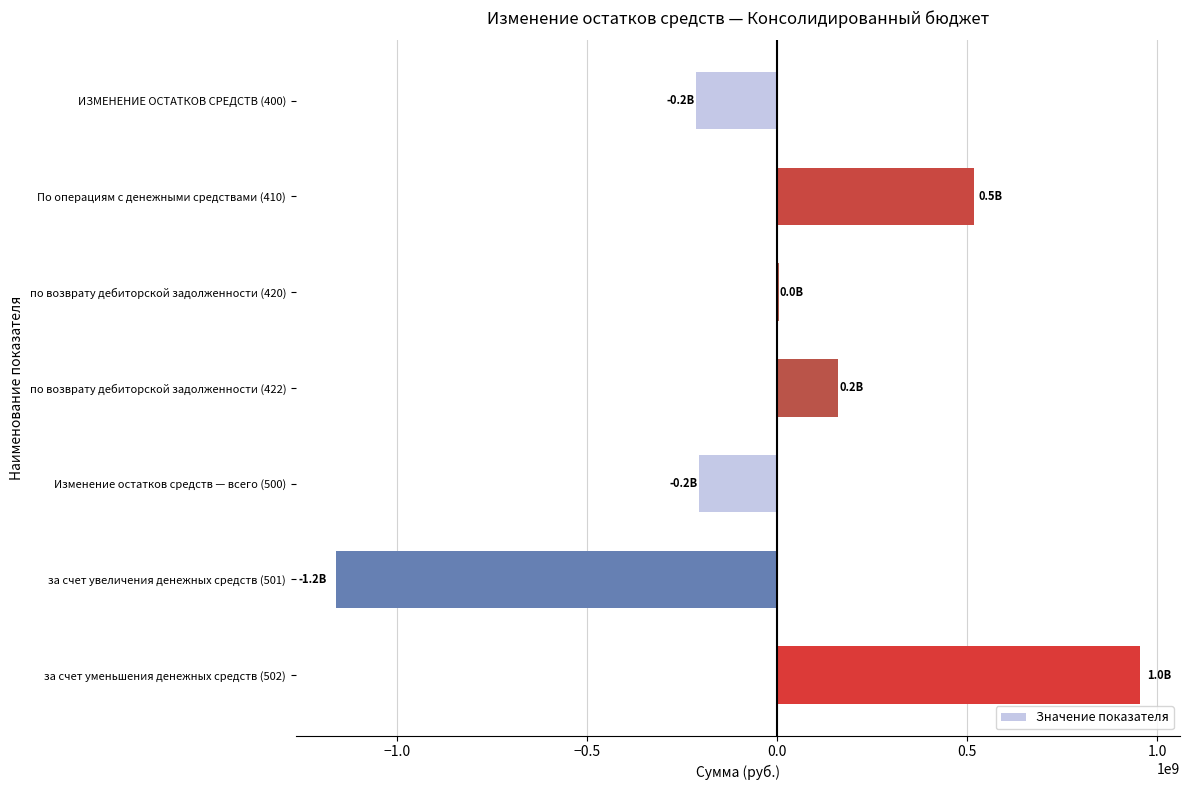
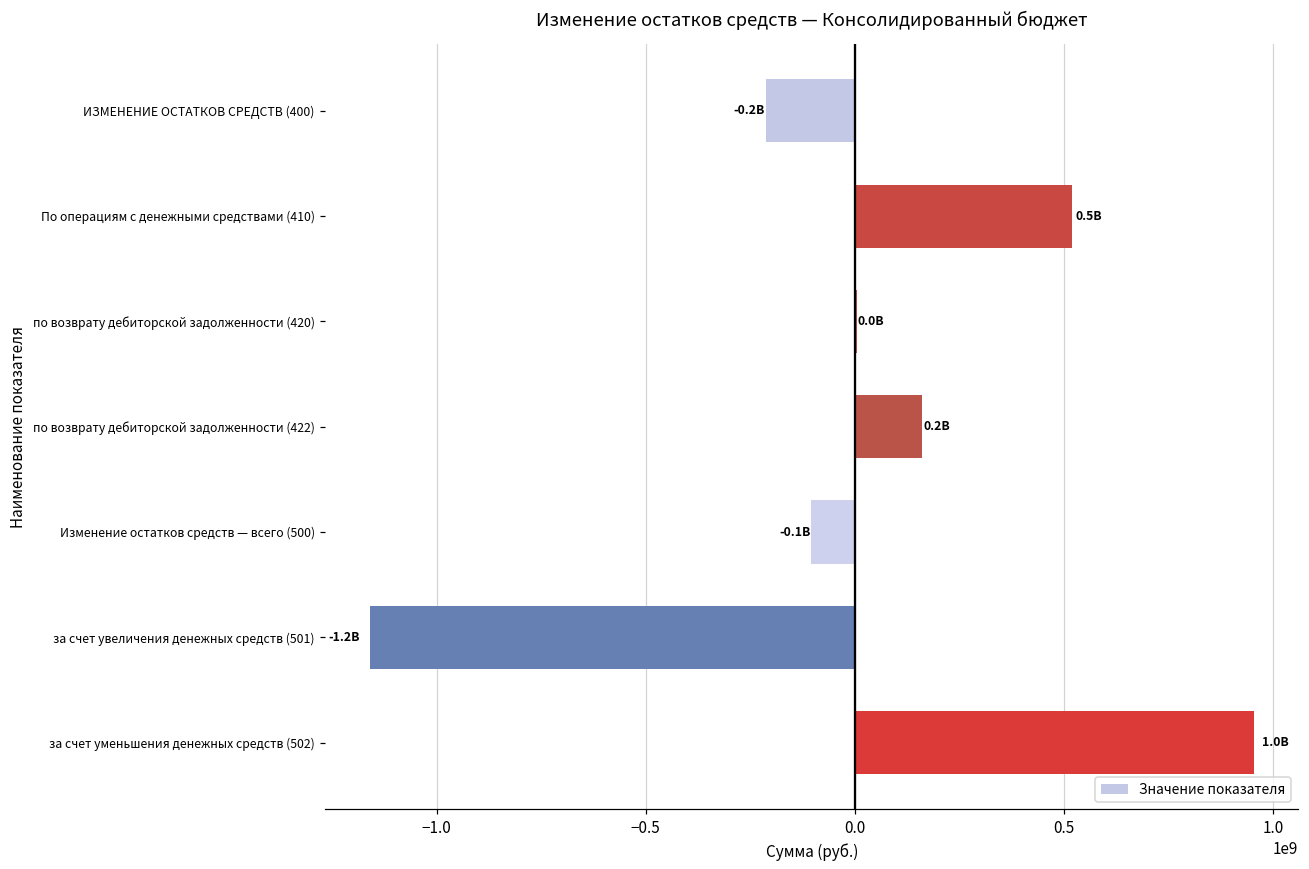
Изменение остатков средств — всего (500): -0.2B -> -0.1B
